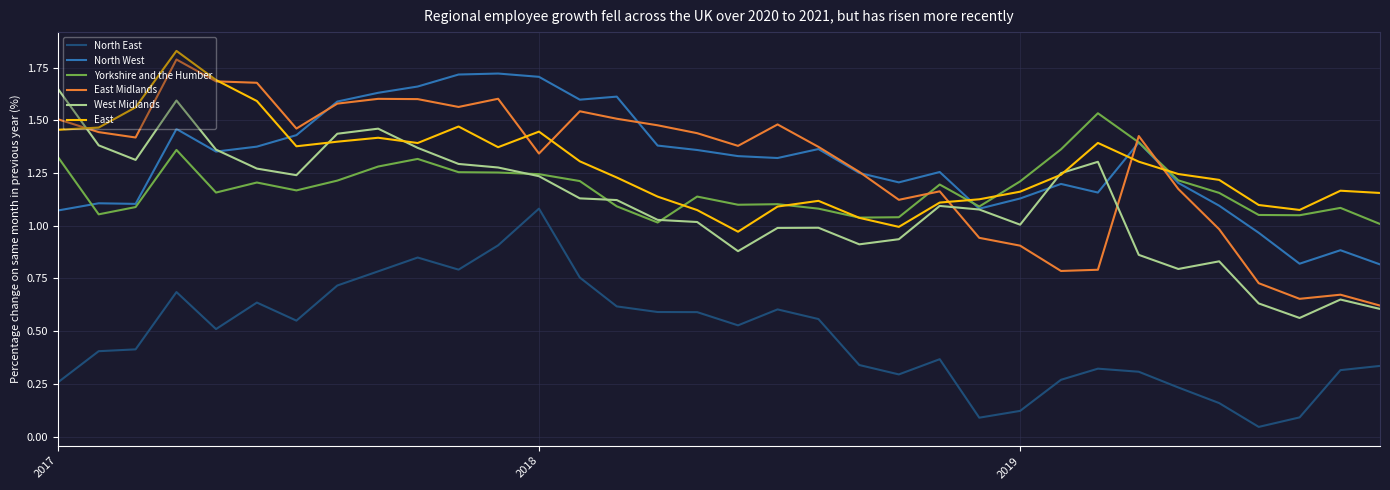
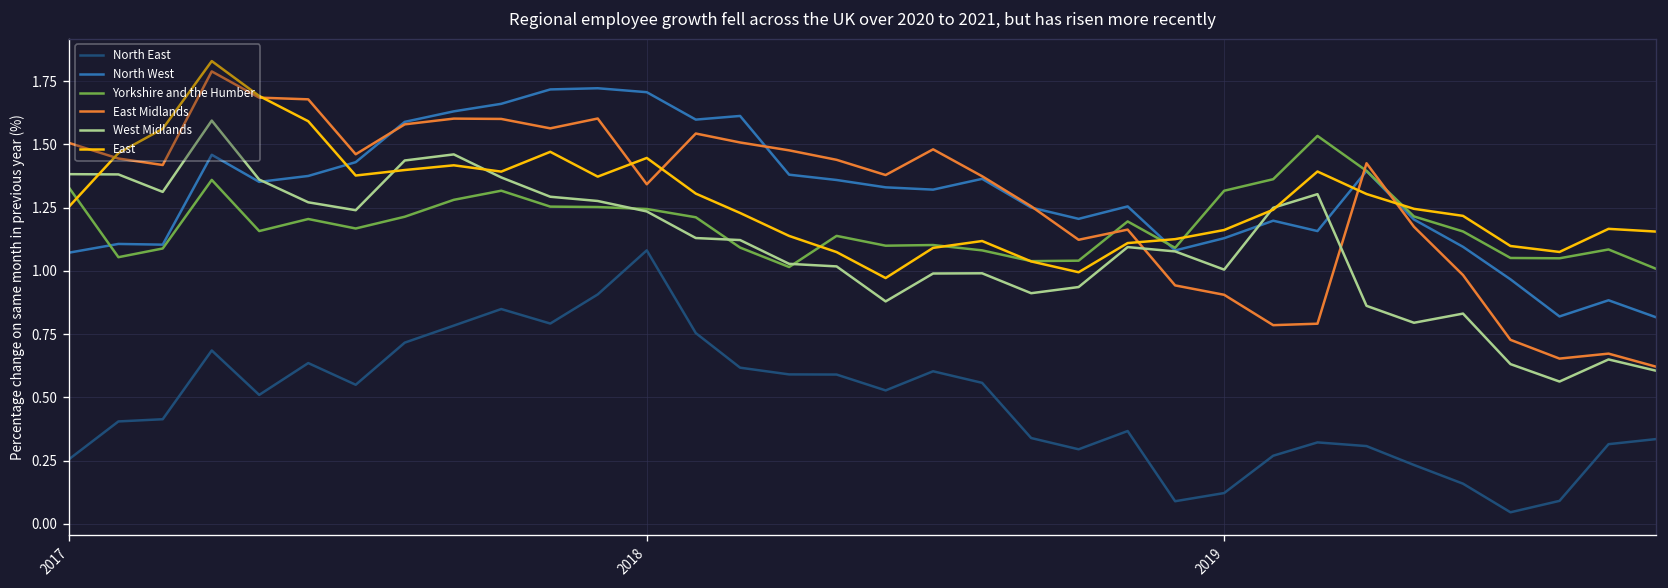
West Midlands, 2017: 1.65 -> 1.38
East, 2017: 1.45 -> 1.26
Yorkshire and the Humber, 2019: 1.21 -> 1.32
